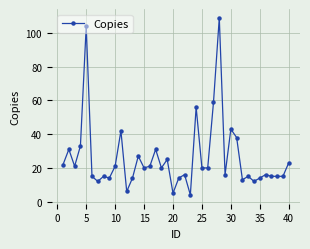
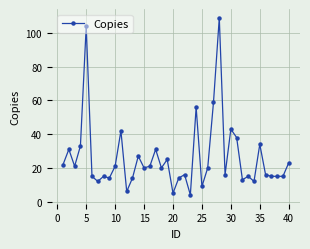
25: 20 -> 9
35: 14 -> 34
